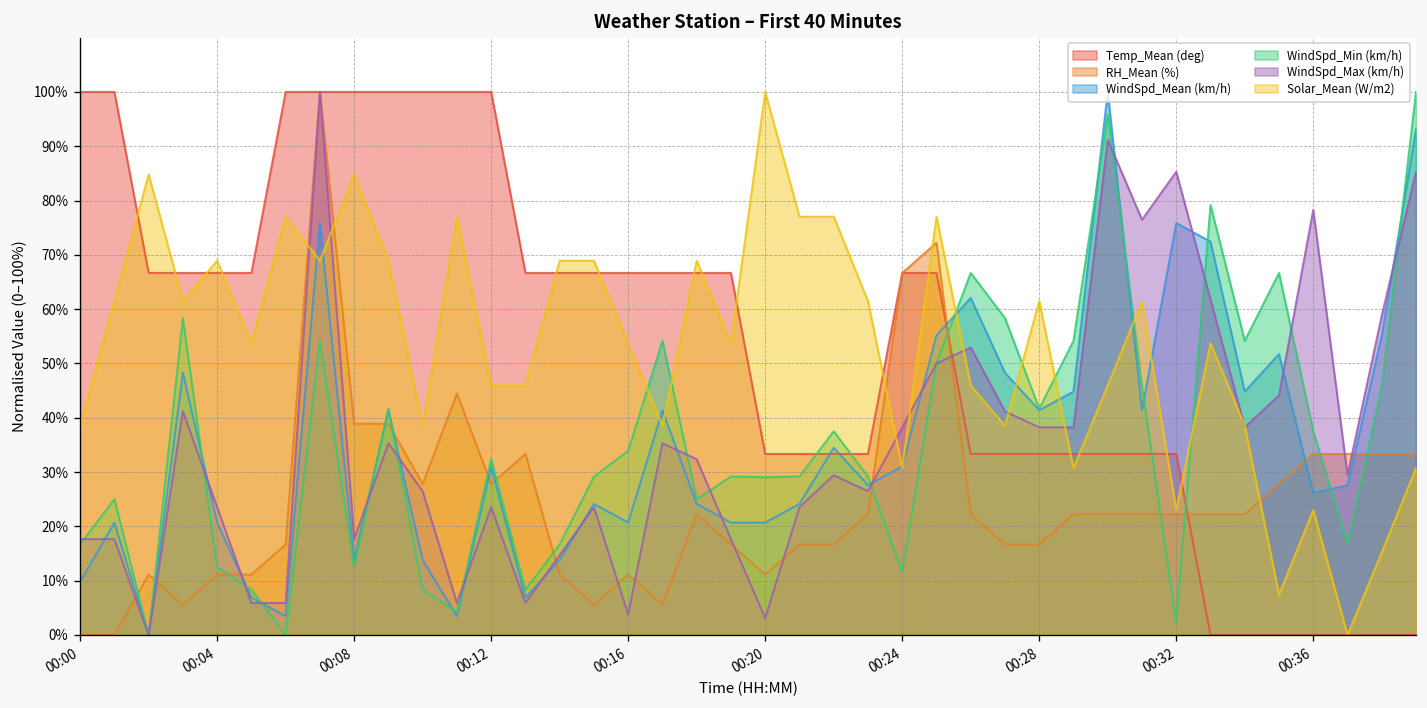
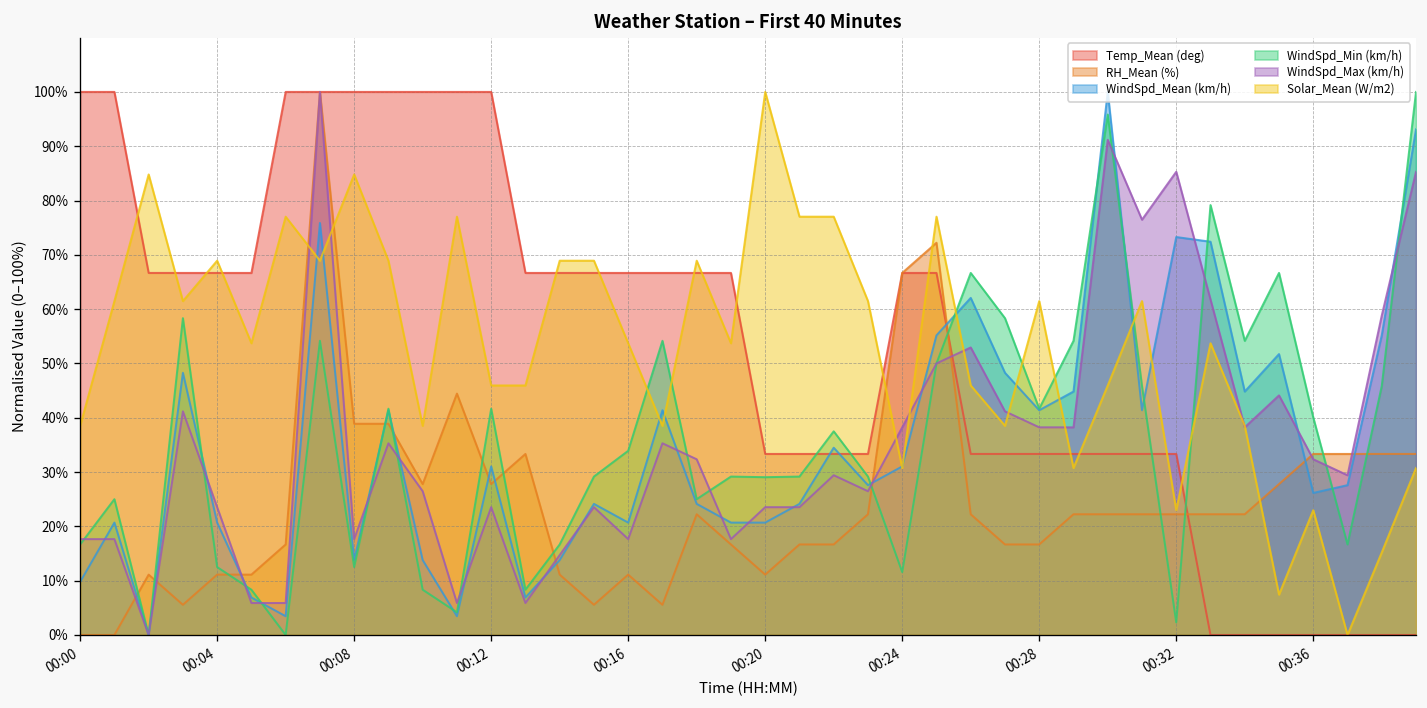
WindSpd_Min (km/h), 00:12: 32% -> 42%
WindSpd_Max (km/h), 00:16: 4% -> 18%
WindSpd_Max (km/h), 00:20: 3% -> 24%
WindSpd_Mean (km/h), 00:32: 76% -> 73%
WindSpd_Min (km/h), 00:36: 38% -> 40%
WindSpd_Max (km/h), 00:36: 78% -> 32%
